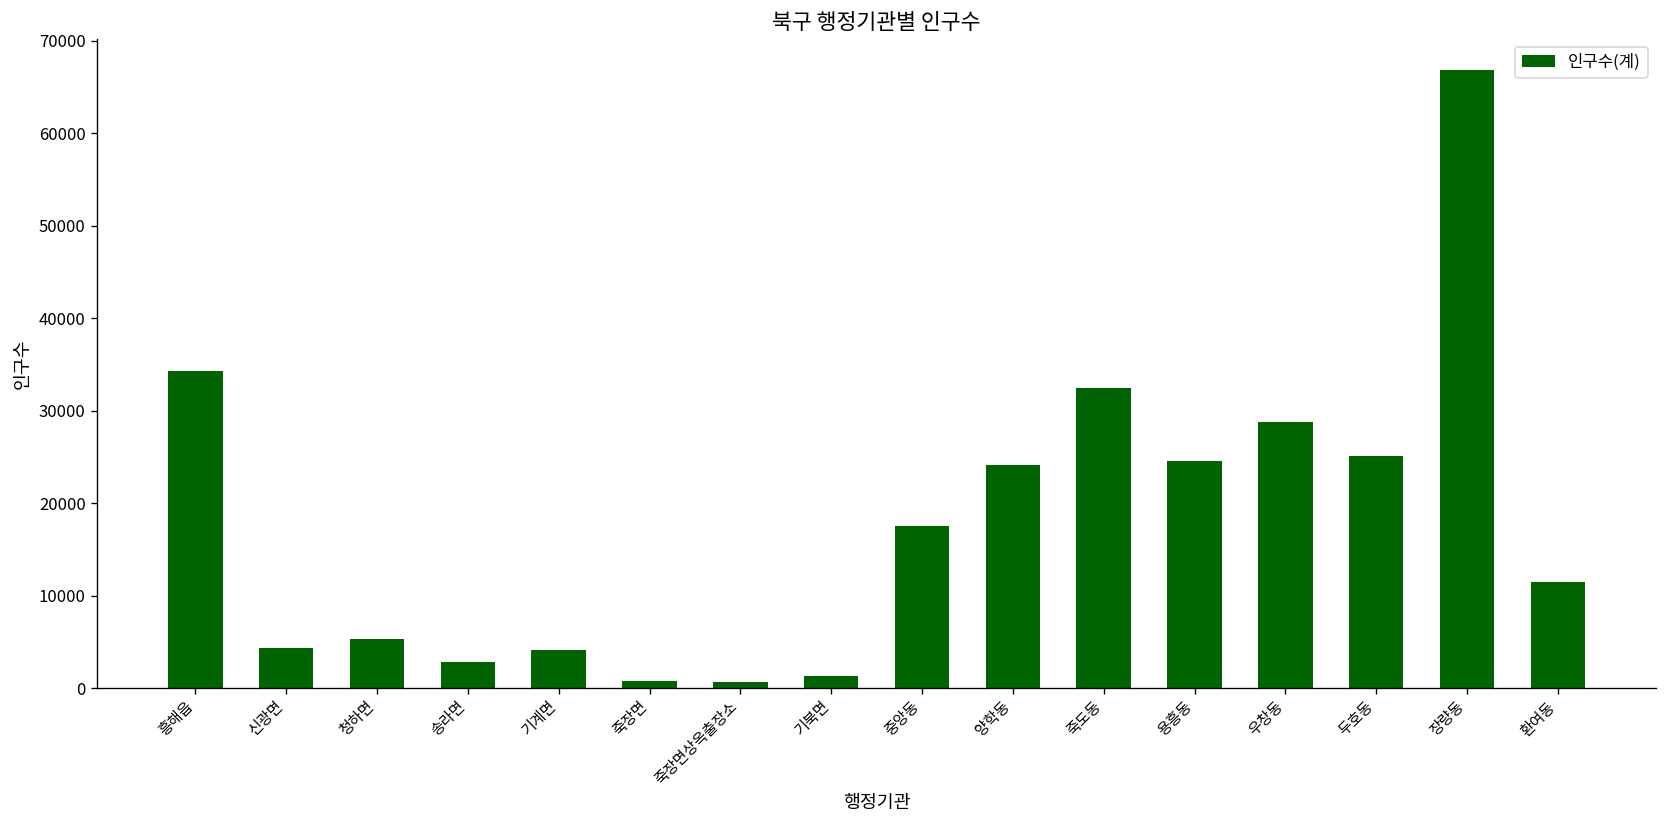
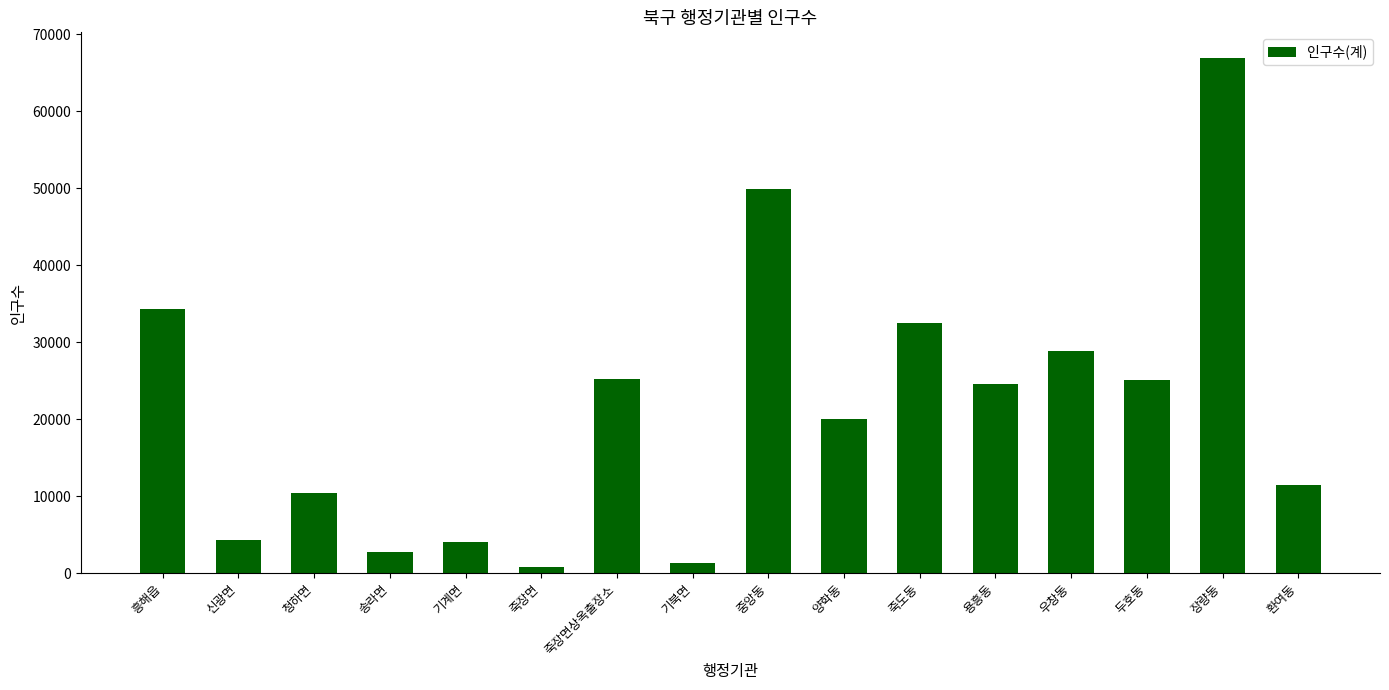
청하면: 5000 -> 10000
죽장면상옥출장소: 1000 -> 25000
중앙동: 18000 -> 50000
양학동: 24000 -> 20000
